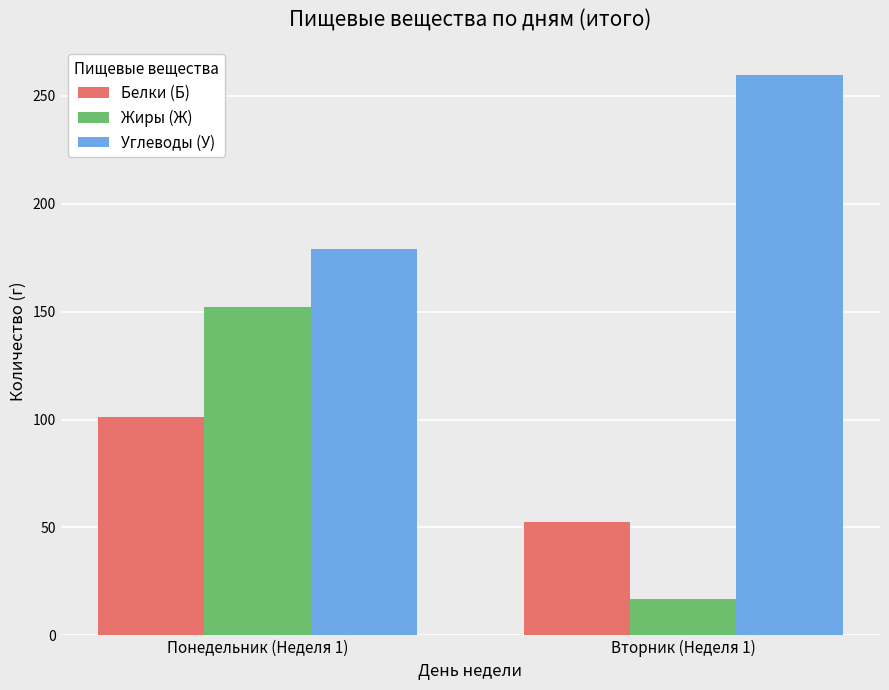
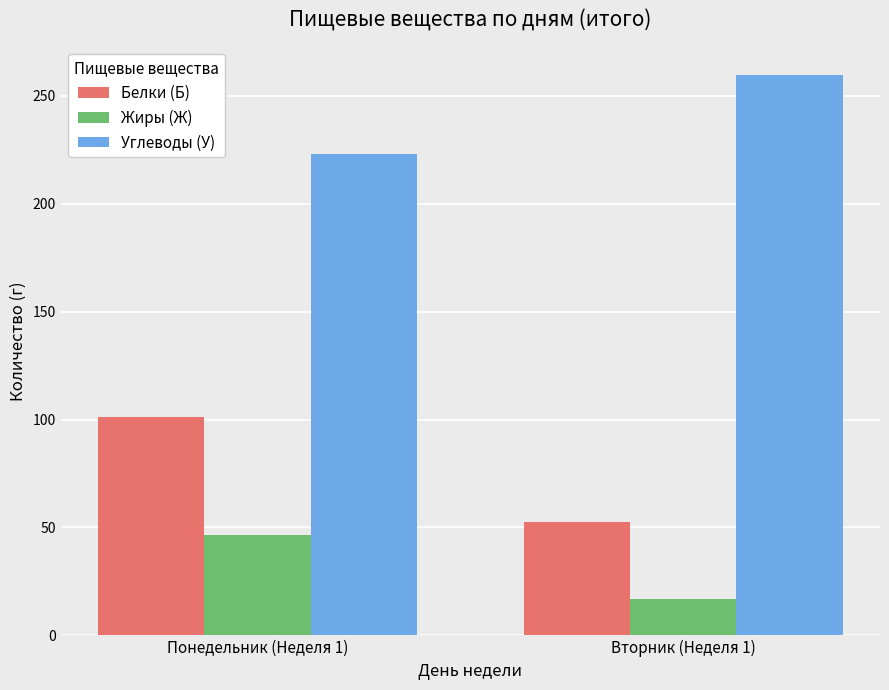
Жиры (Ж), Понедельник (Неделя 1): 152 -> 47
Углеводы (У), Понедельник (Неделя 1): 179 -> 223
